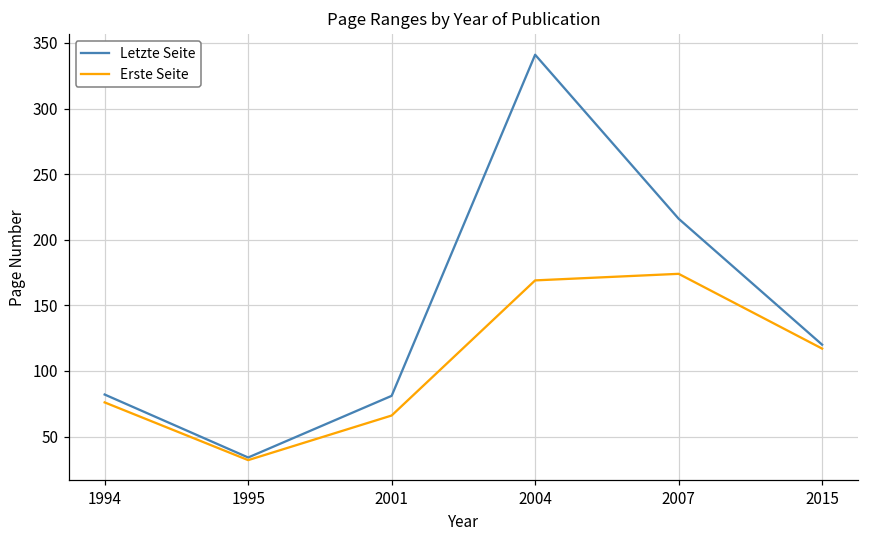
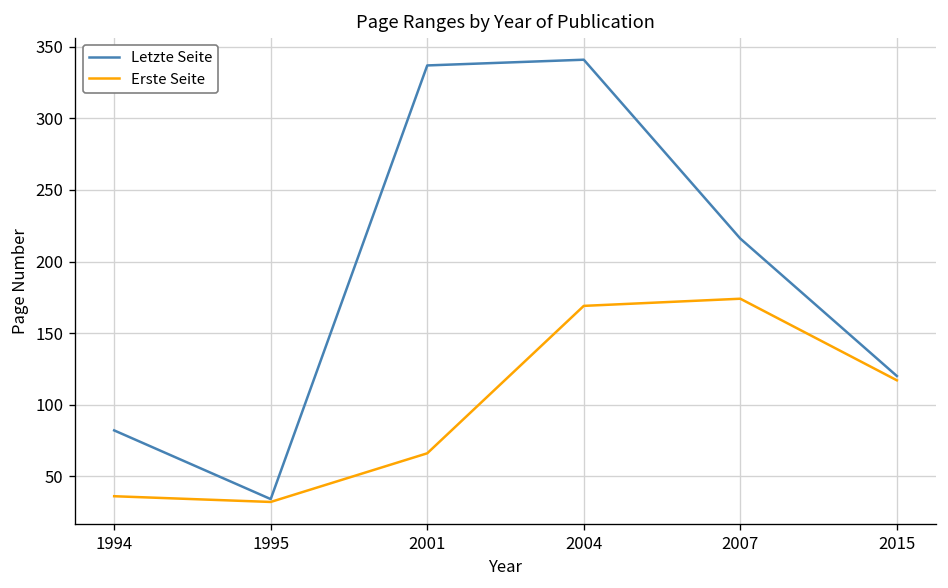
Erste Seite, 1994: 76 -> 36
Letzte Seite, 2001: 81 -> 337
